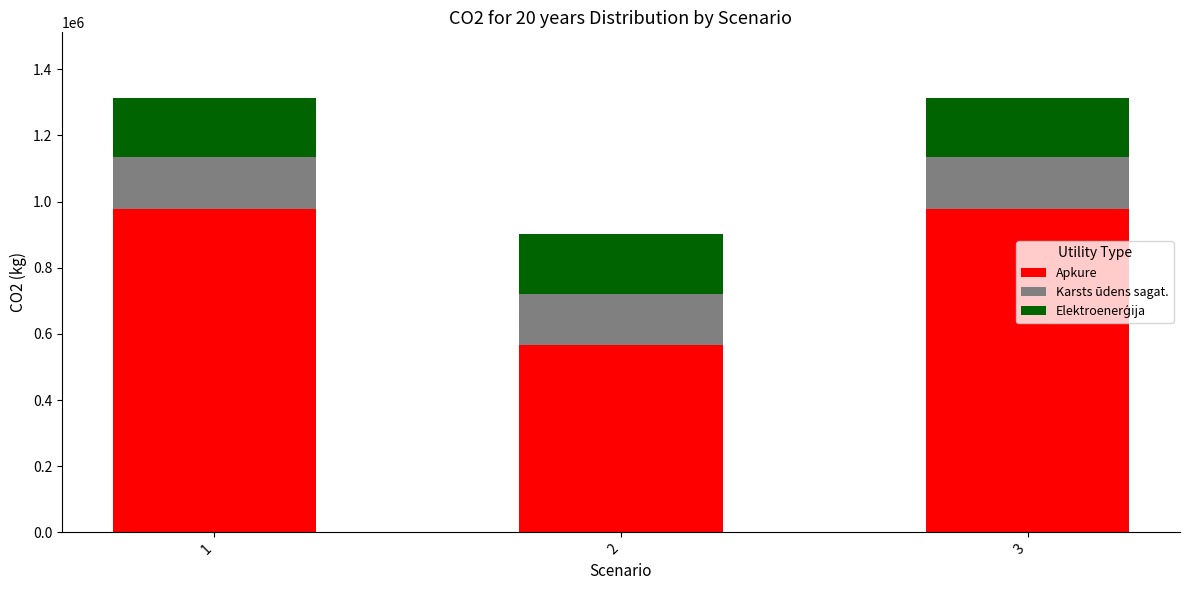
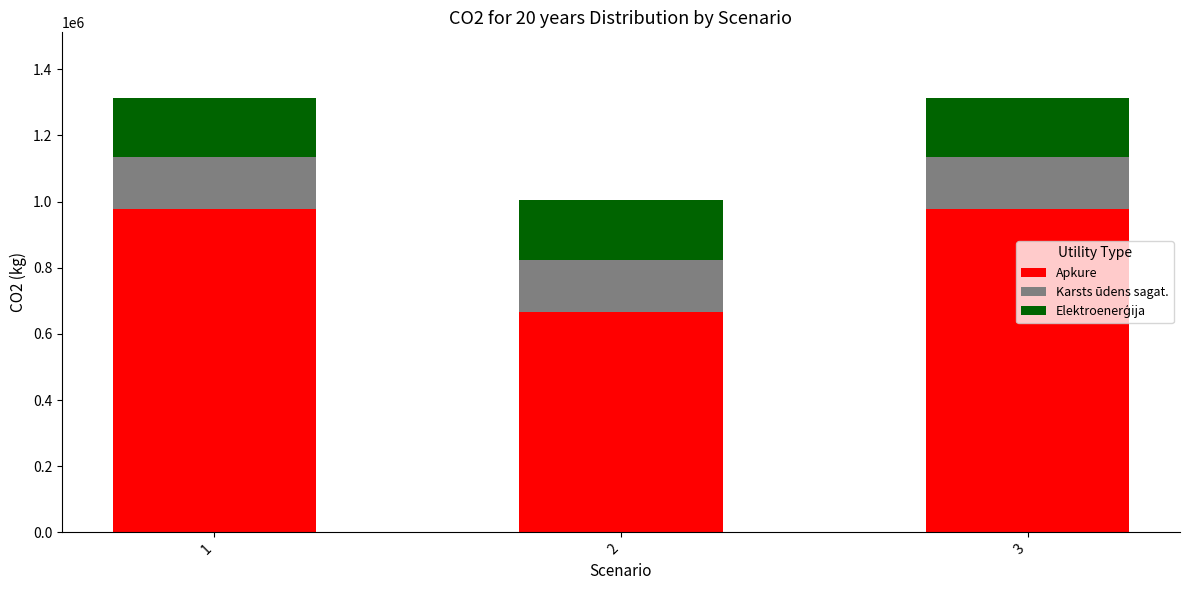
Apkure, 2: 570000 -> 670000
